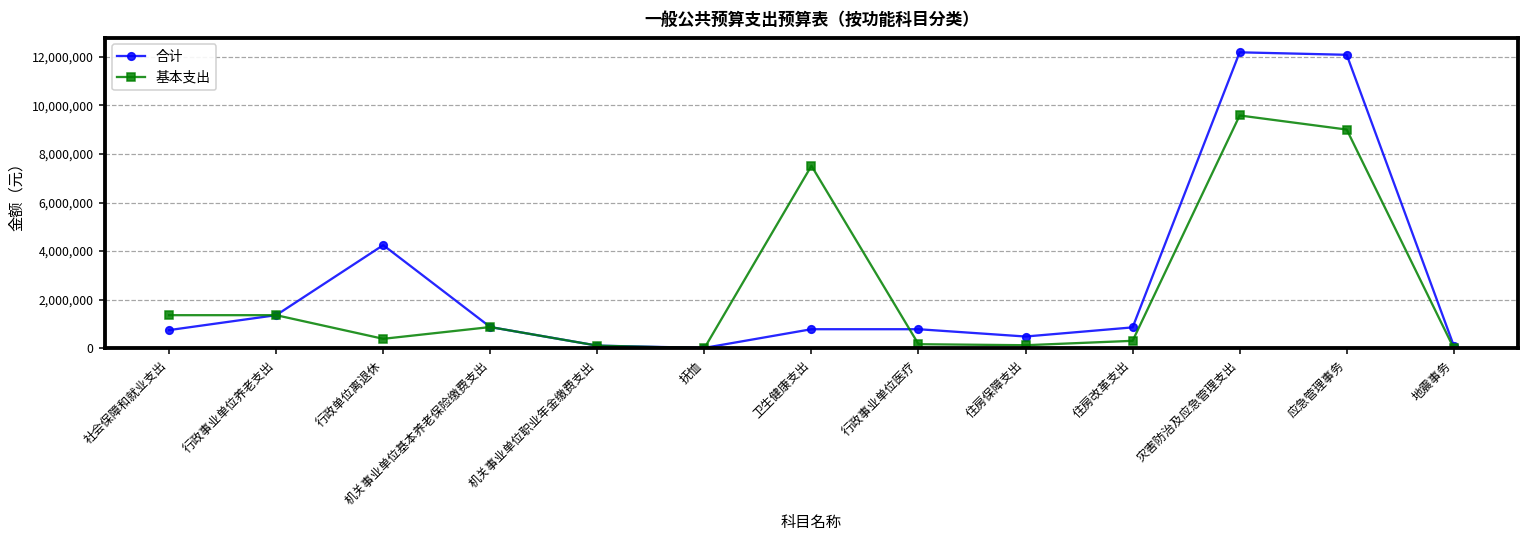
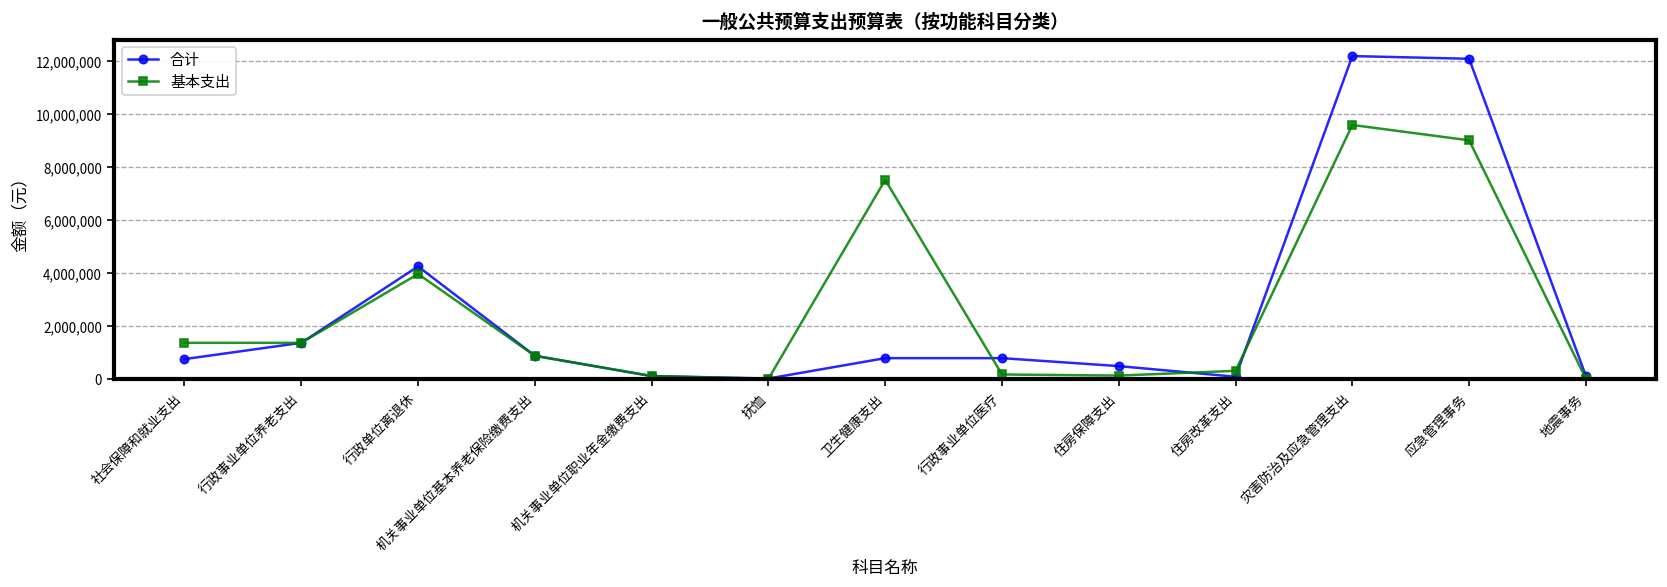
基本支出, 行政单位离退休: 400,000 -> 4,000,000
合计, 住房改革支出: 900,000 -> 100,000
